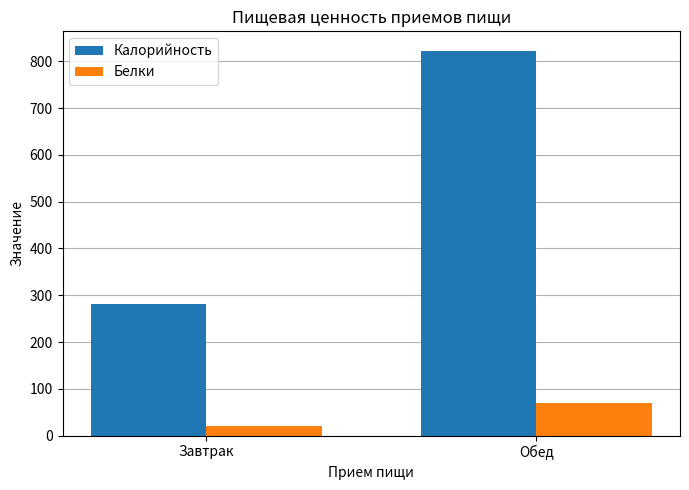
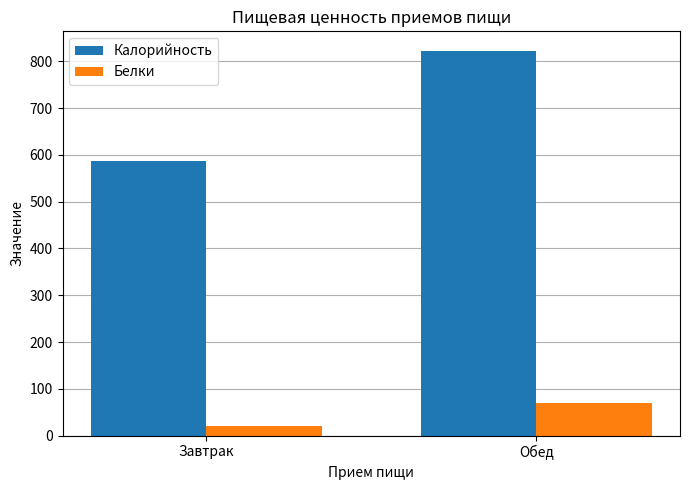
Калорийность, Завтрак: 280 -> 590
